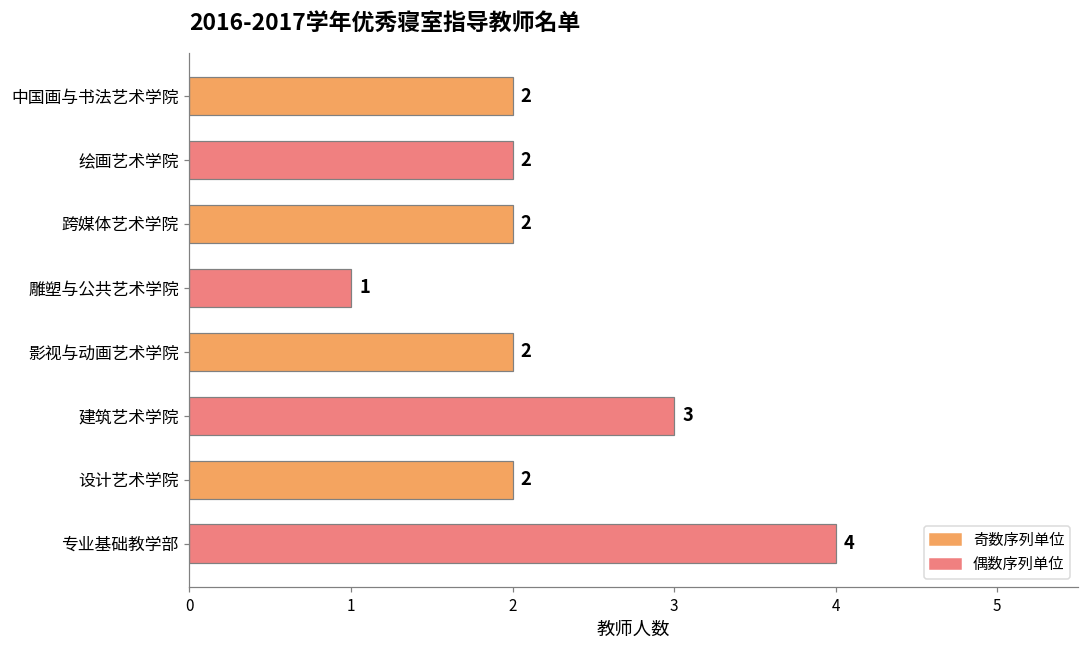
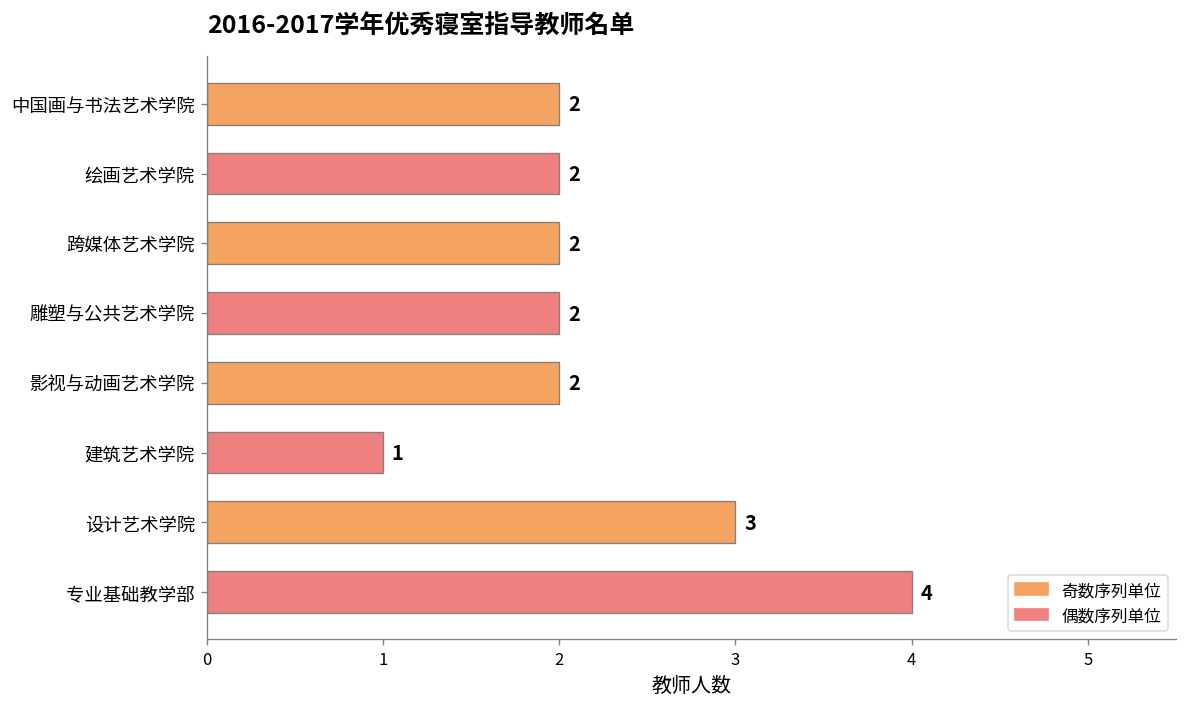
雕塑与公共艺术学院: 1 -> 2
建筑艺术学院: 3 -> 1
设计艺术学院: 2 -> 3
